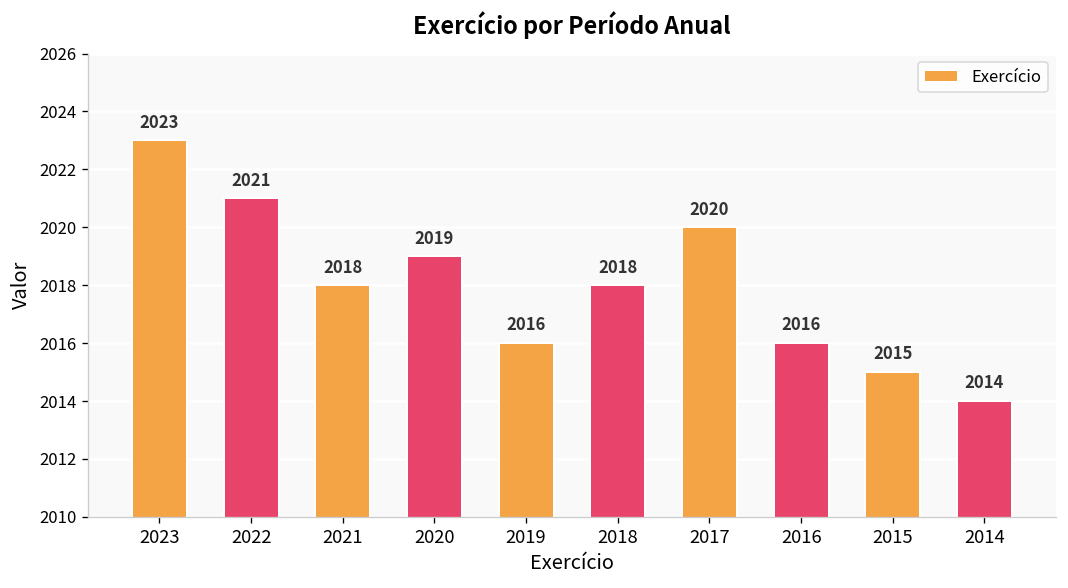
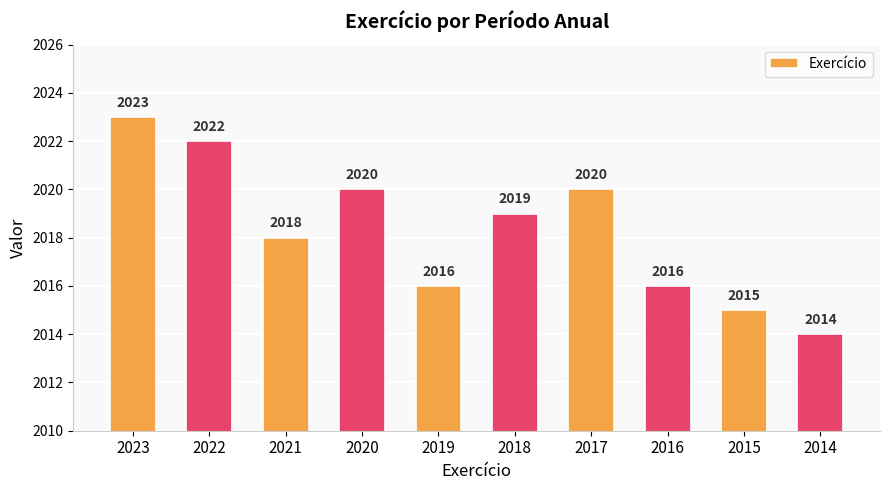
2022: 2021 -> 2022
2020: 2019 -> 2020
2018: 2018 -> 2019
